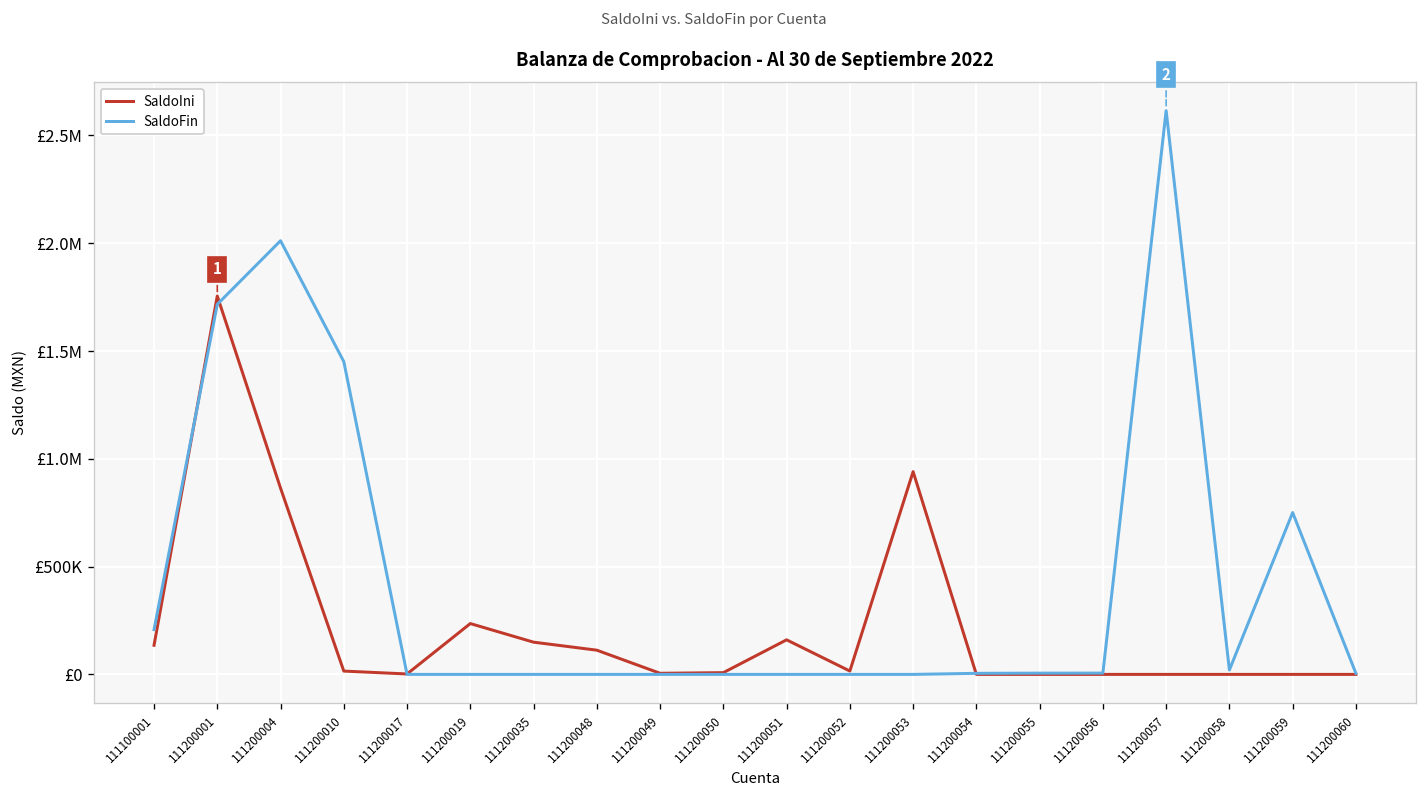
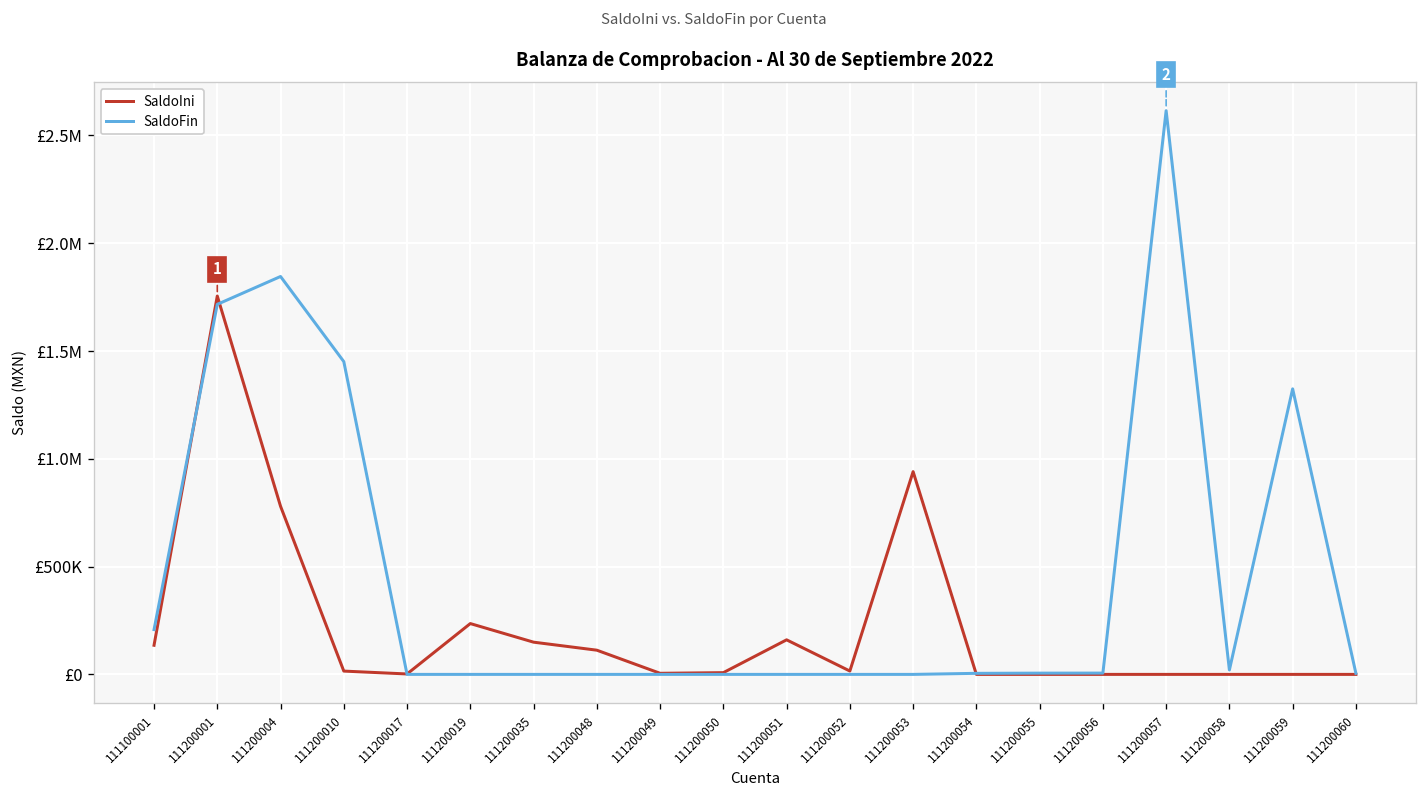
SaldoIni, 111200004: £860000 -> £780000
SaldoFin, 111200004: £2010000 -> £1850000
SaldoFin, 111200059: £750000 -> £1320000
